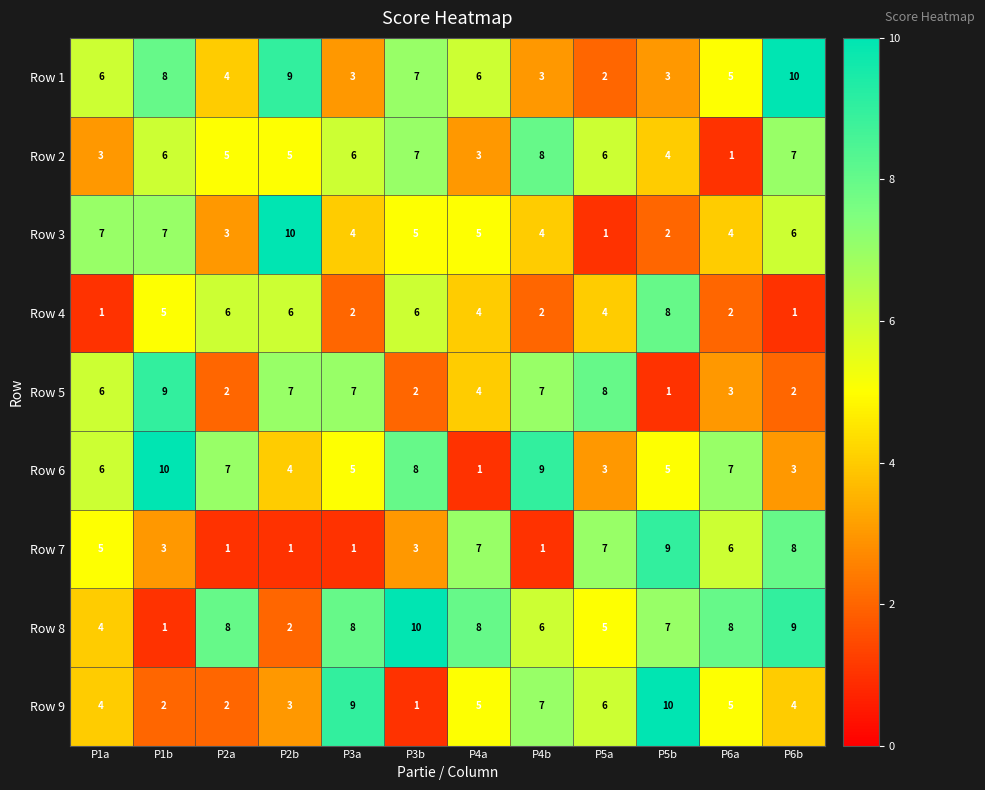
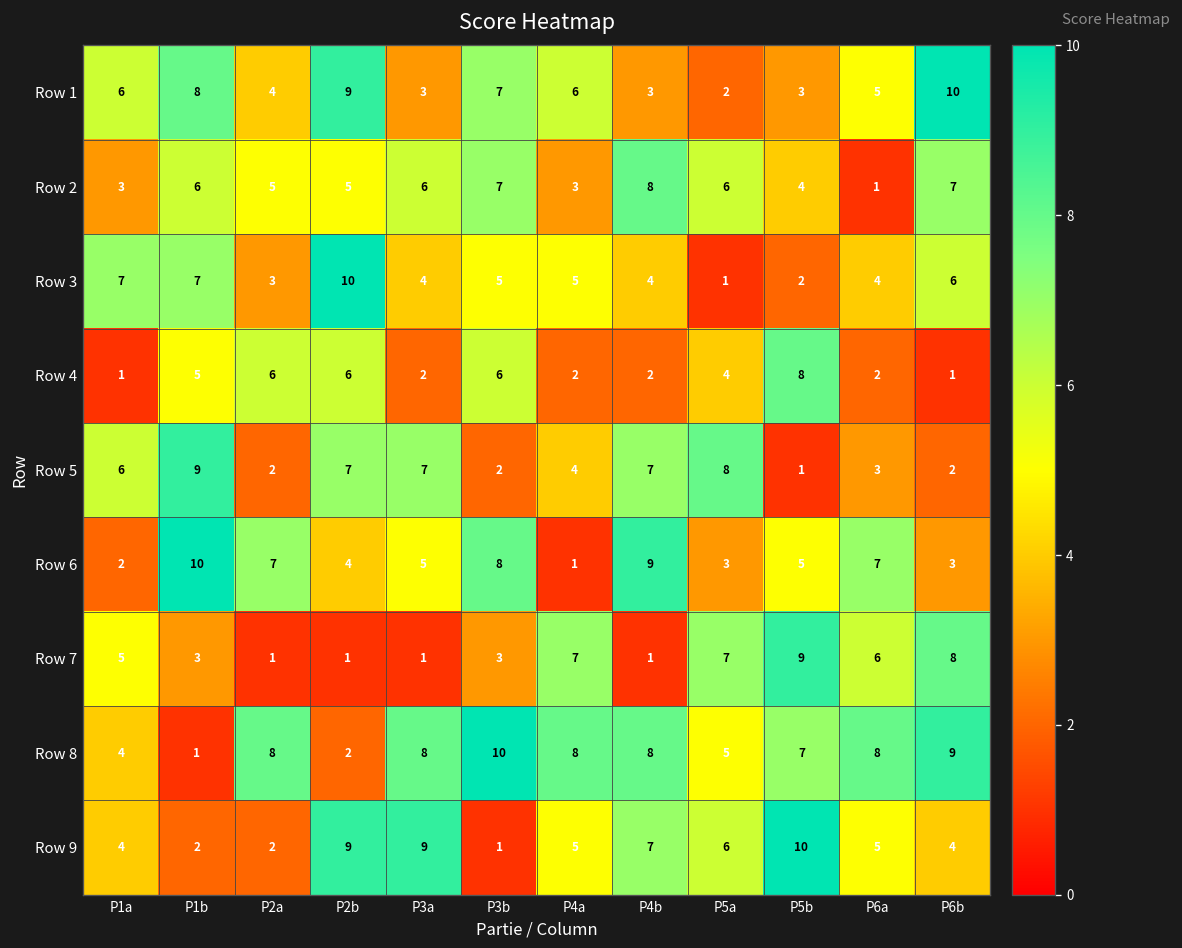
Row 4, P4a: 4 -> 2
Row 6, P1a: 6 -> 2
Row 8, P4b: 6 -> 8
Row 9, P2b: 3 -> 9
